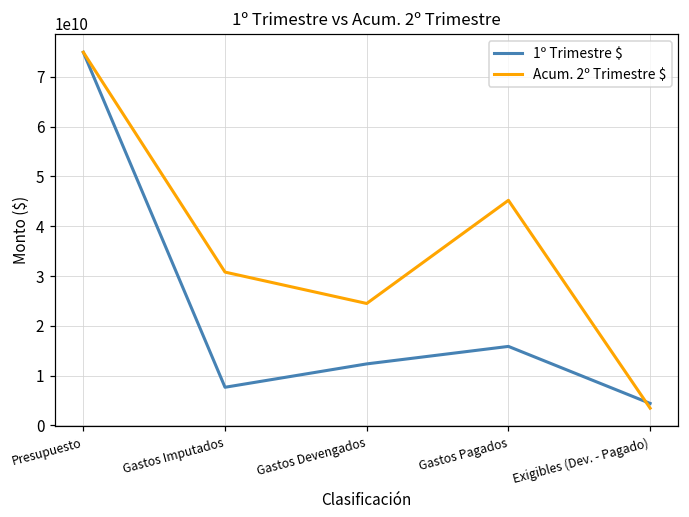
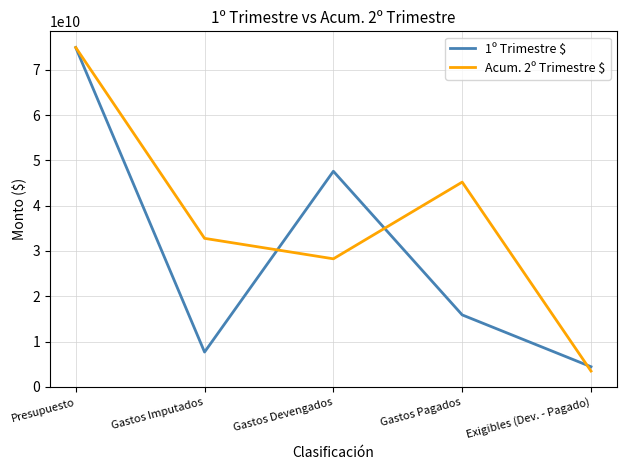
Acum. 2º Trimestre $, Gastos Imputados: 31000000000 -> 33000000000
1º Trimestre $, Gastos Devengados: 12000000000 -> 48000000000
Acum. 2º Trimestre $, Gastos Devengados: 24000000000 -> 28000000000
